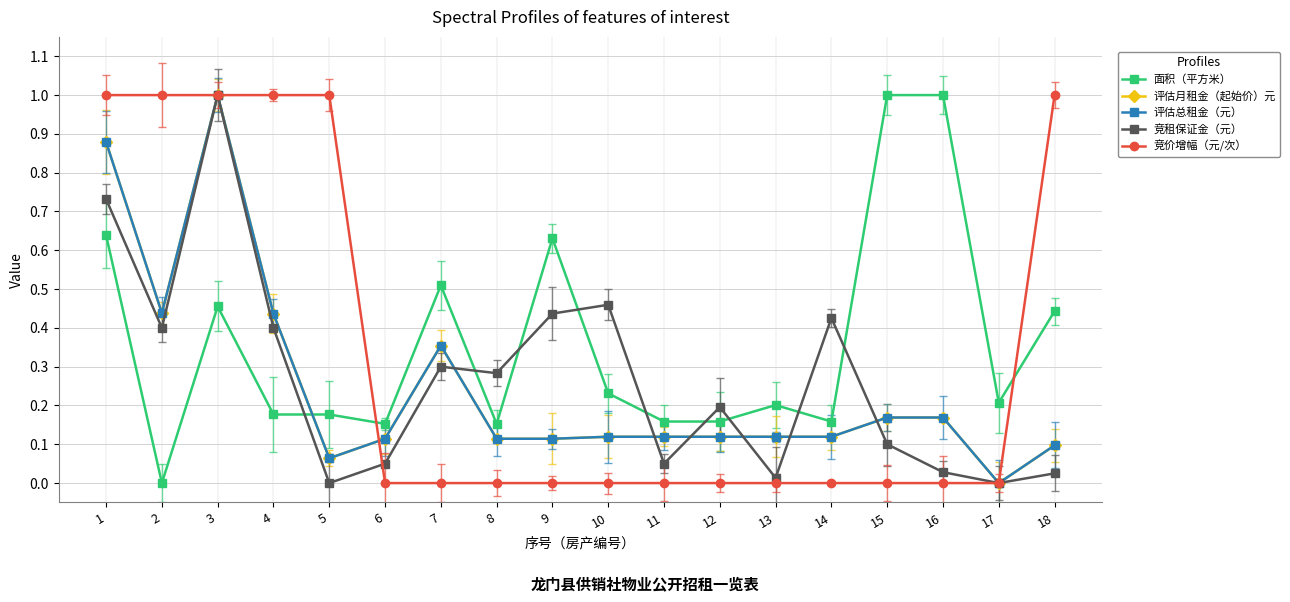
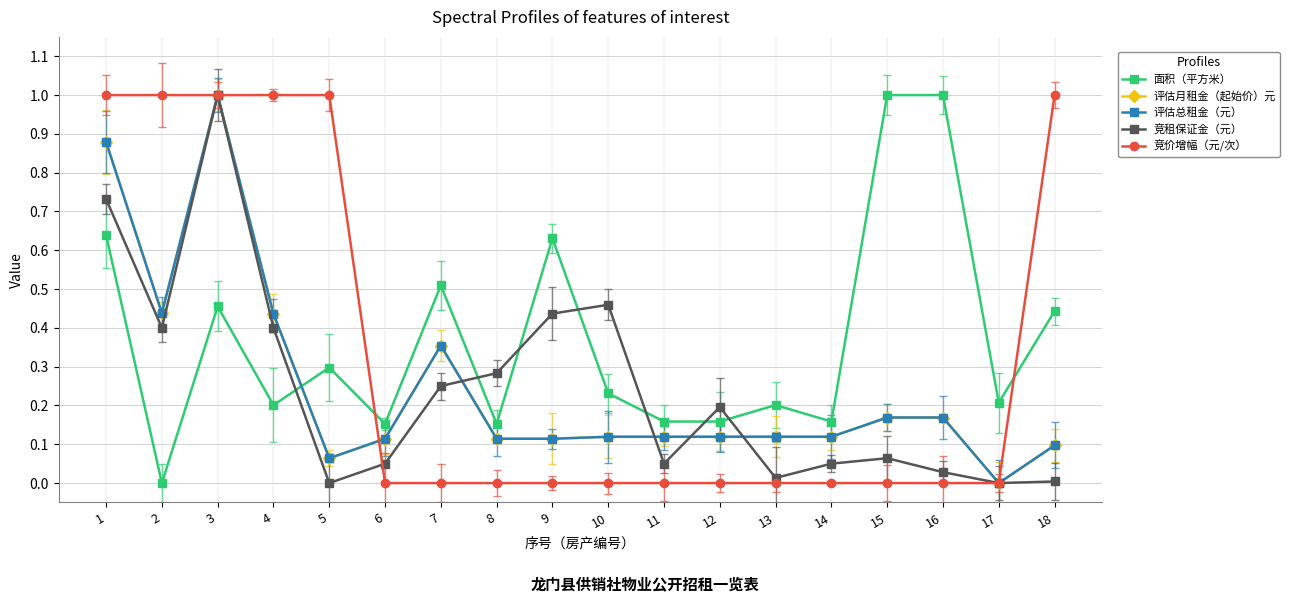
面积（平方米）, 4: 0.18 -> 0.20
面积（平方米）, 5: 0.18 -> 0.30
竞租保证金（元）, 7: 0.30 -> 0.25
竞租保证金（元）, 14: 0.43 -> 0.05
竞租保证金（元）, 15: 0.10 -> 0.06
竞租保证金（元）, 18: 0.03 -> 0.00
